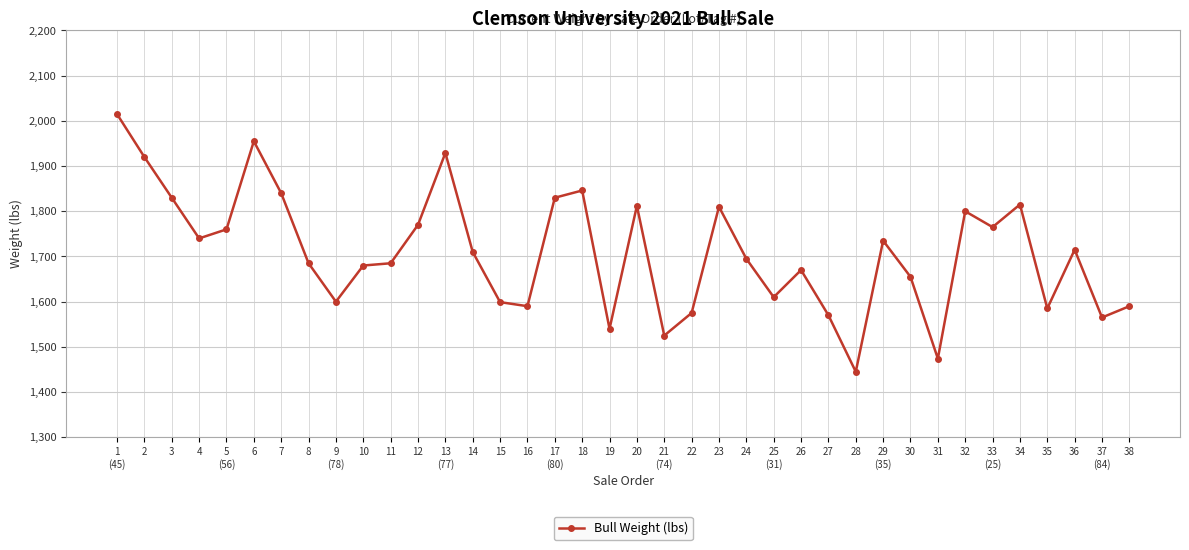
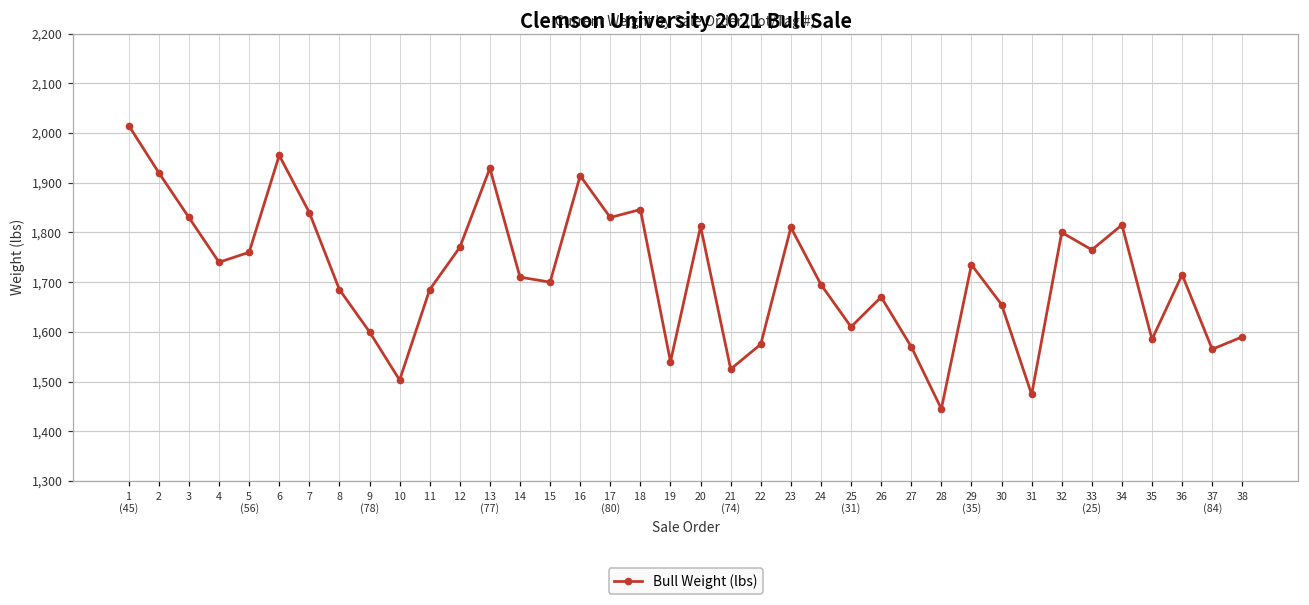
10: 1,680 -> 1,500
15: 1,600 -> 1,700
16: 1,590 -> 1,910
